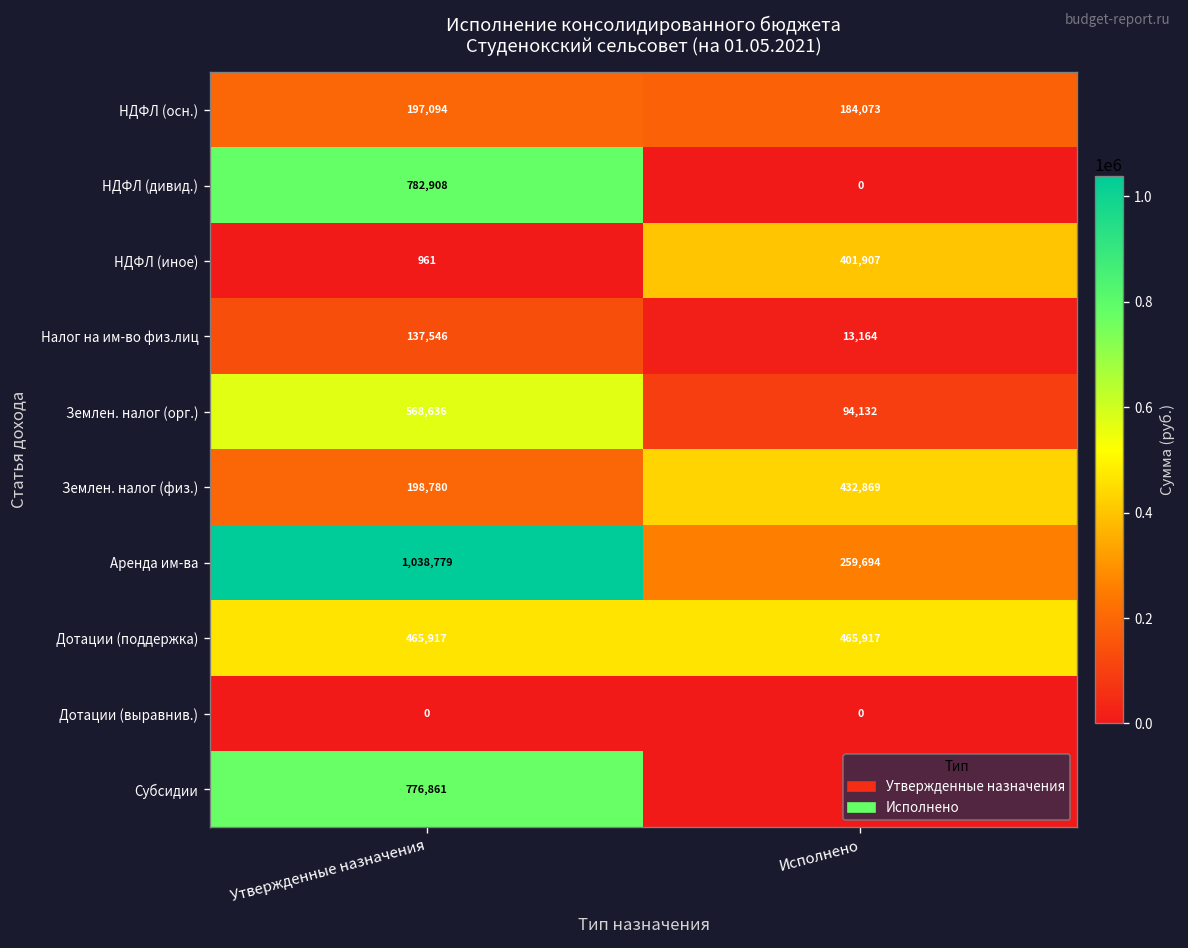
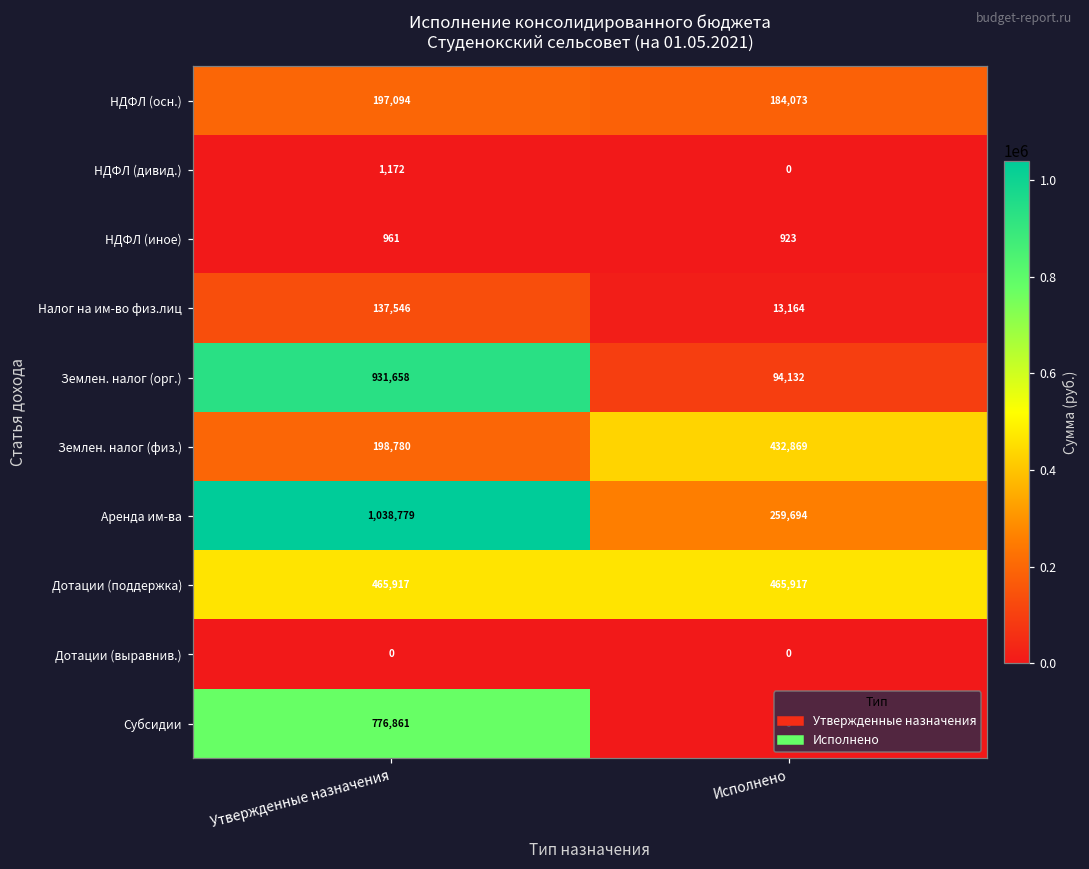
НДФЛ (дивид.), Утвержденные назначения: 782,908 -> 1,172
НДФЛ (иное), Исполнено: 401,907 -> 923
Землен. налог (орг.), Утвержденные назначения: 568,636 -> 931,658
